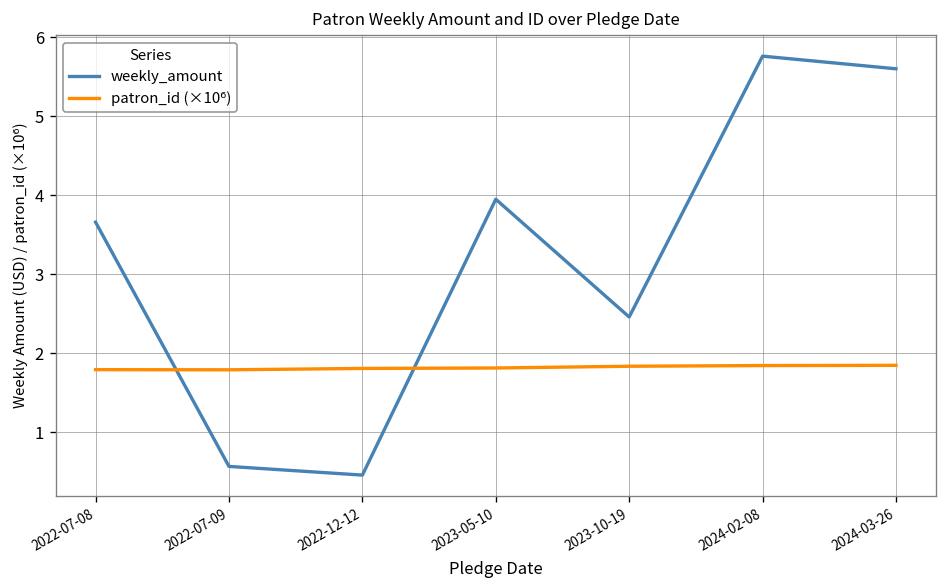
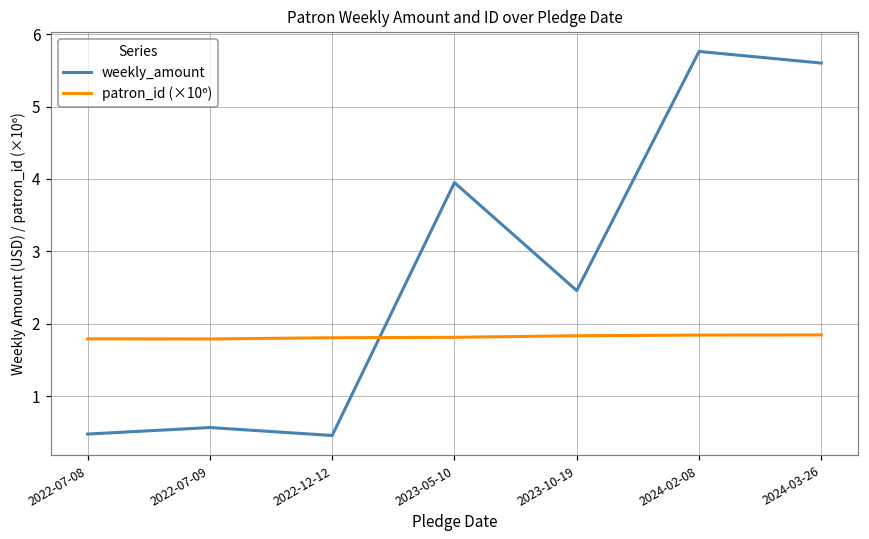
weekly_amount, 2022-07-08: 3.7 -> 0.5
